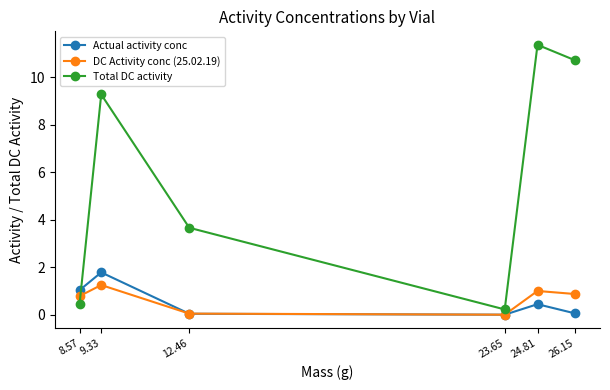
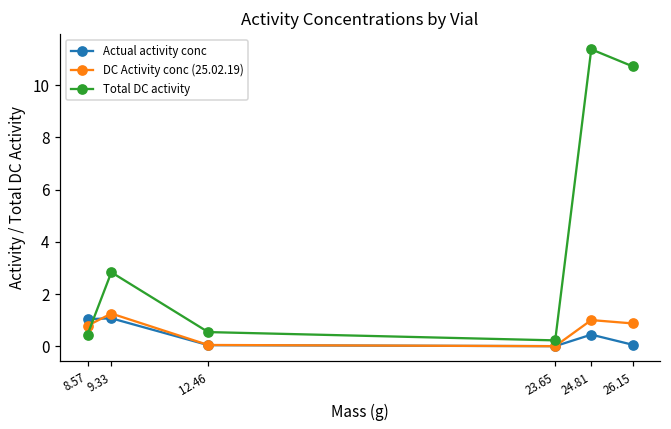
Actual activity conc, 9.33: 1.8 -> 1.1
Total DC activity, 9.33: 9.3 -> 2.8
Total DC activity, 12.46: 3.7 -> 0.5
